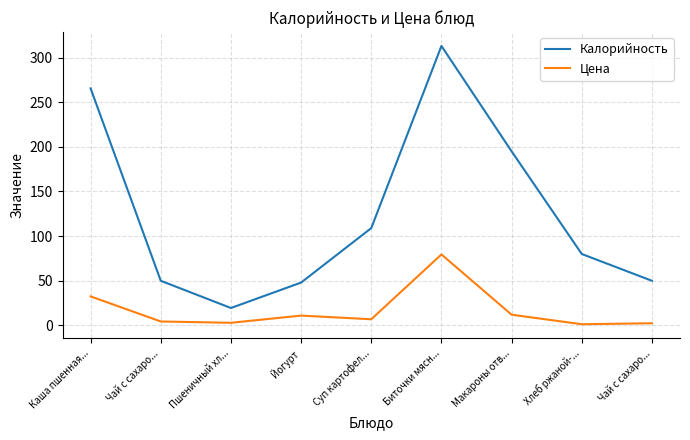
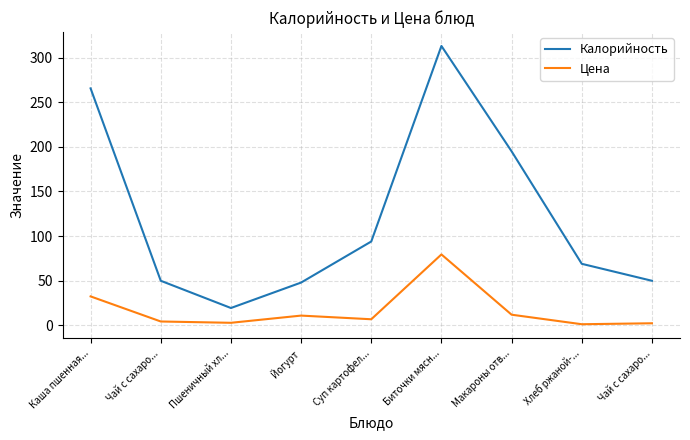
Калорийность, Суп картофел...: 110 -> 90
Калорийность, Хлеб ржаной-...: 80 -> 70
